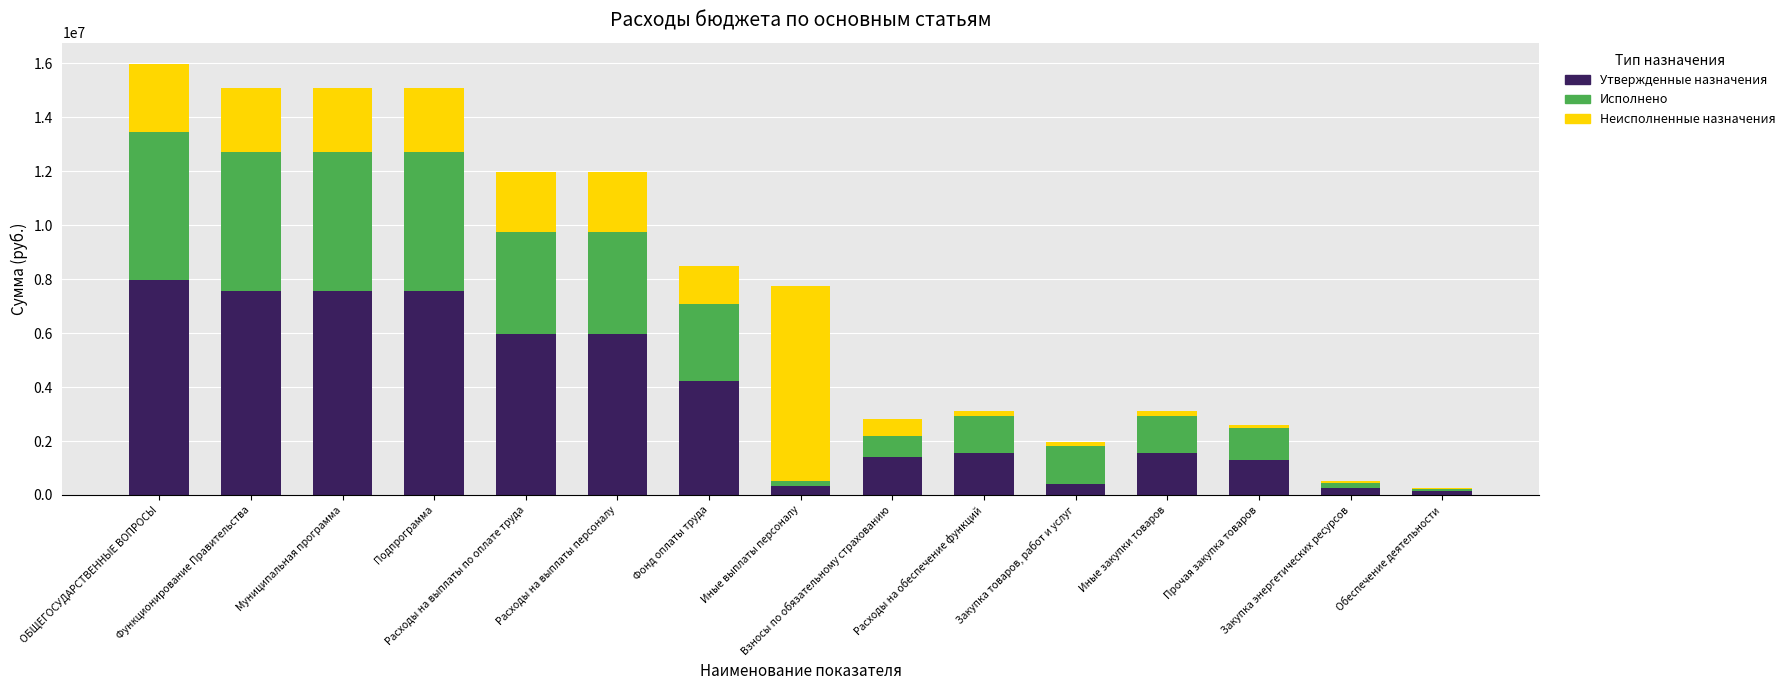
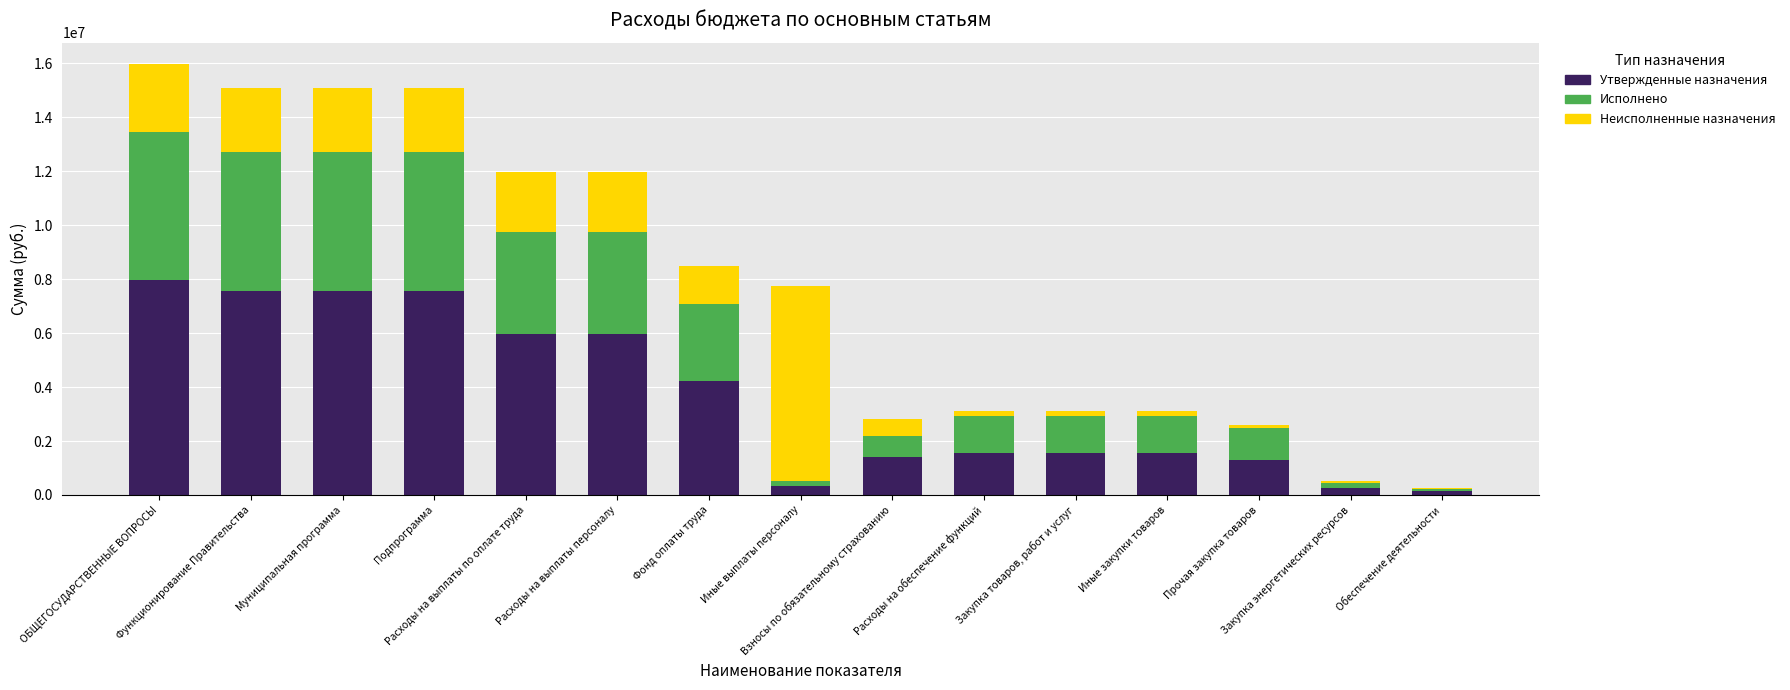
Утвержденные назначения, Закупка товаров, работ и услуг: 400000 -> 1600000
